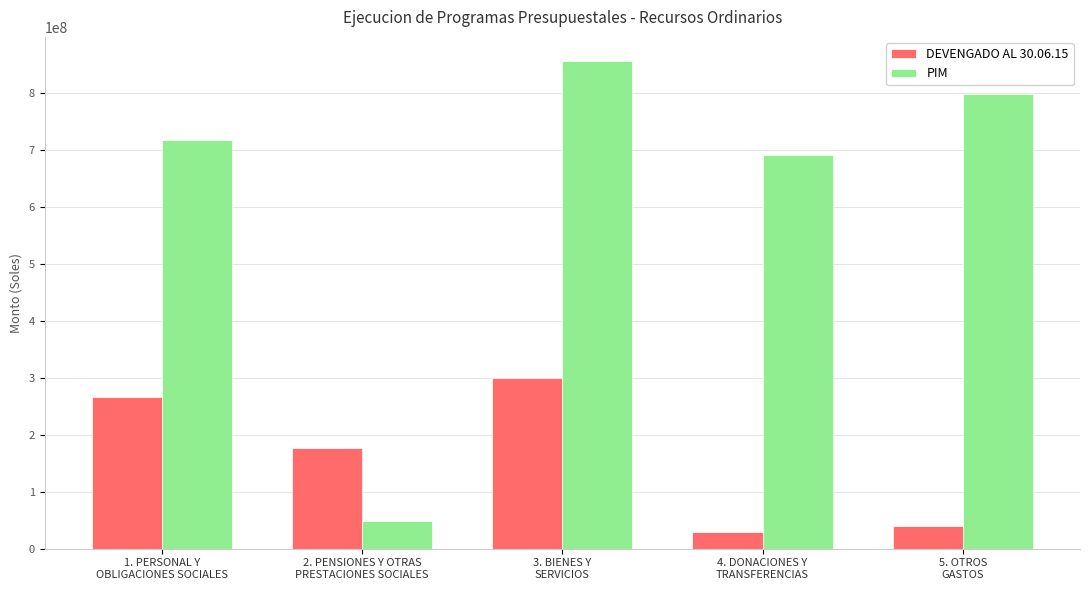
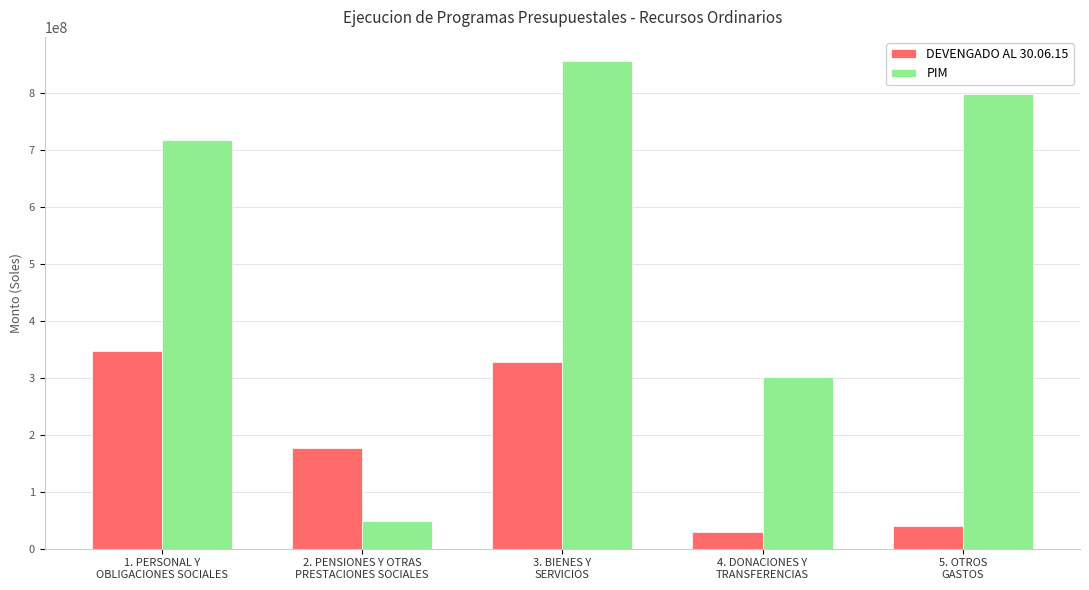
DEVENGADO AL 30.06.15, 1. PERSONAL Y OBLIGACIONES SOCIALES: 270000000 -> 350000000
DEVENGADO AL 30.06.15, 3. BIENES Y SERVICIOS: 300000000 -> 330000000
PIM, 4. DONACIONES Y TRANSFERENCIAS: 690000000 -> 300000000
